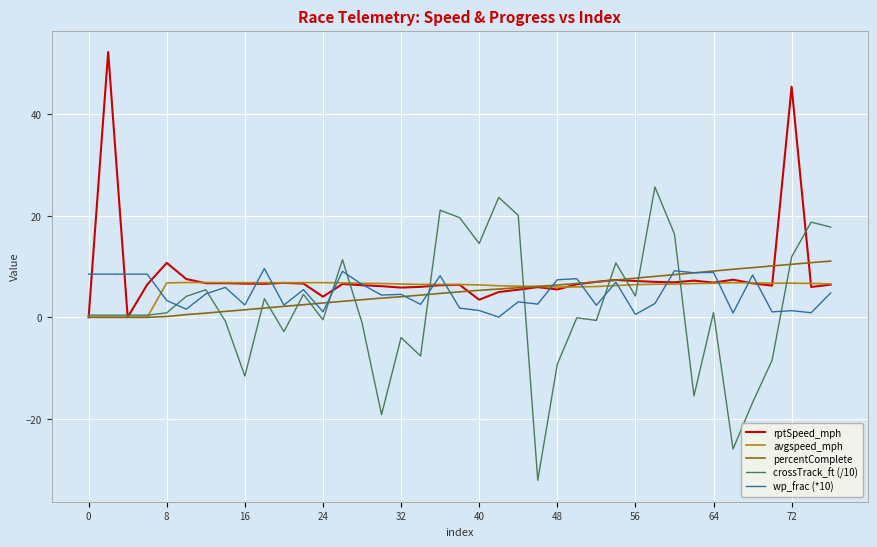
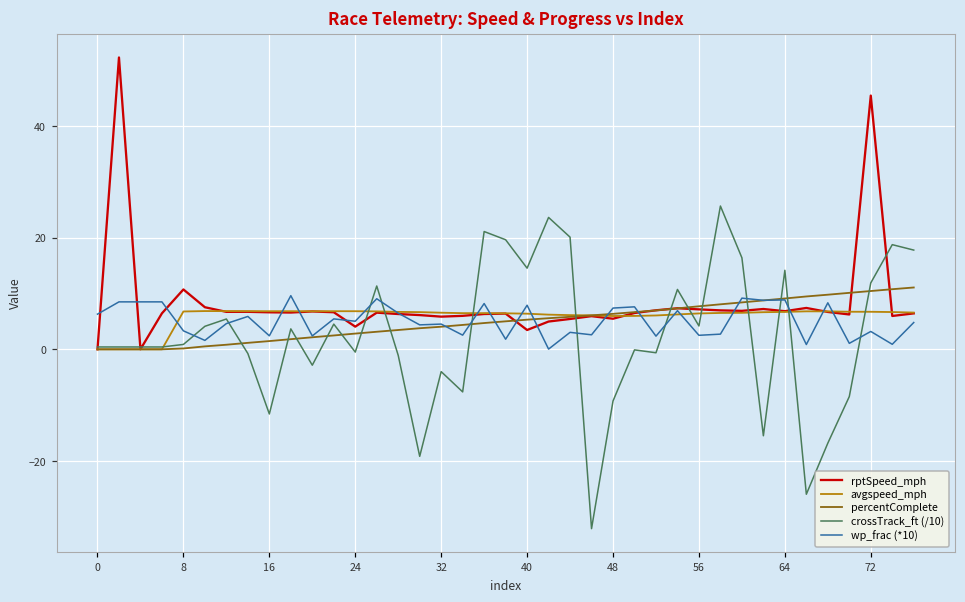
wp_frac (*10), 0: 9 -> 6
wp_frac (*10), 24: 1 -> 5
wp_frac (*10), 40: 1 -> 8
wp_frac (*10), 56: 1 -> 3
crossTrack_ft (/10), 64: 1 -> 14
wp_frac (*10), 72: 1 -> 3
